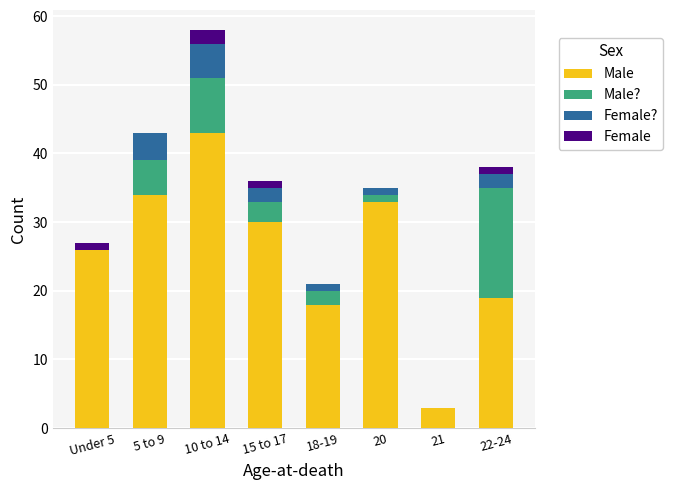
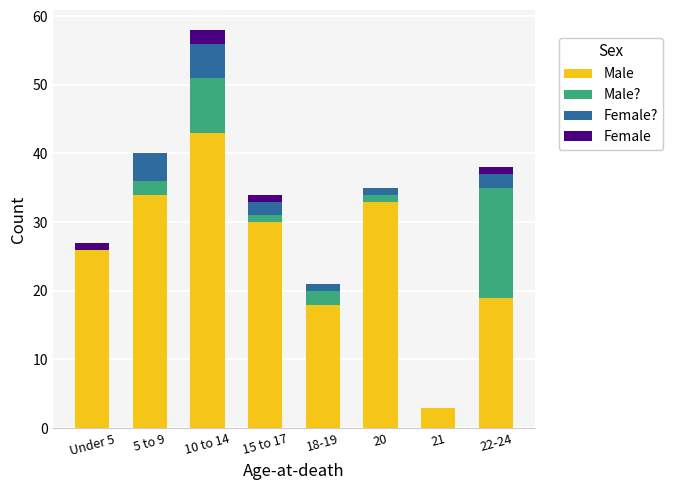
Male?, 5 to 9: 5 -> 2
Male?, 15 to 17: 3 -> 1
